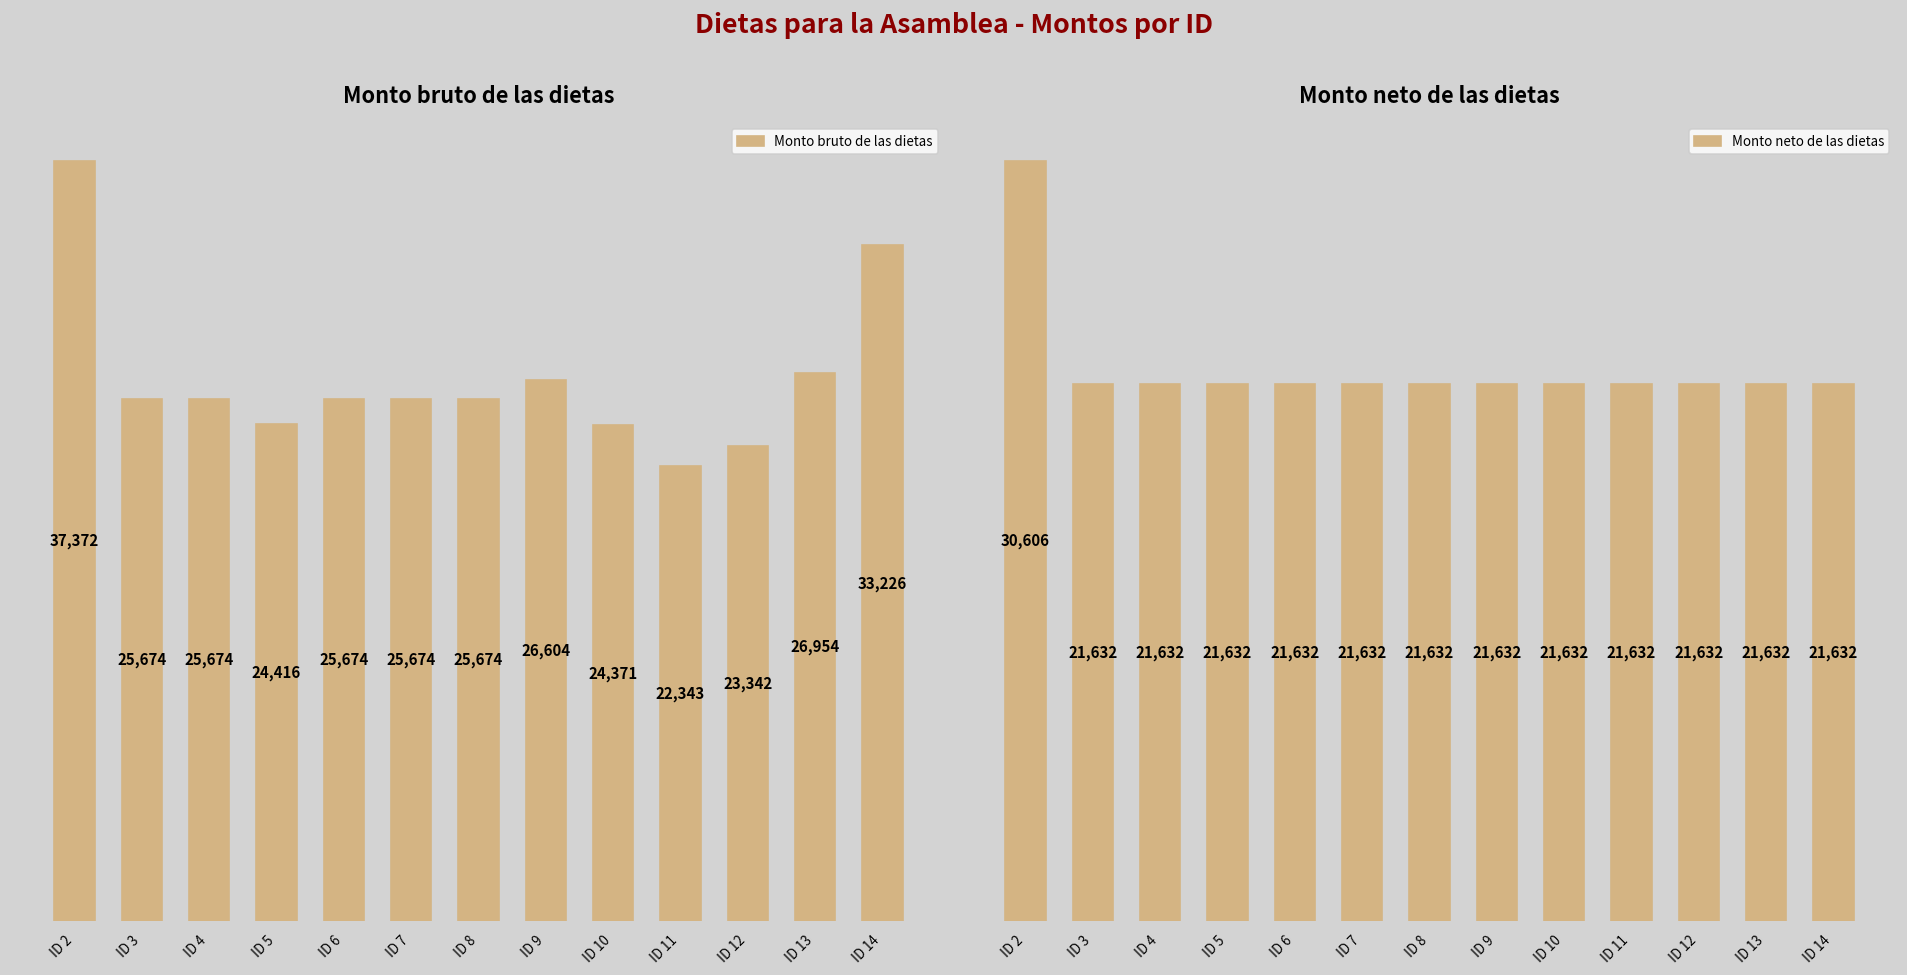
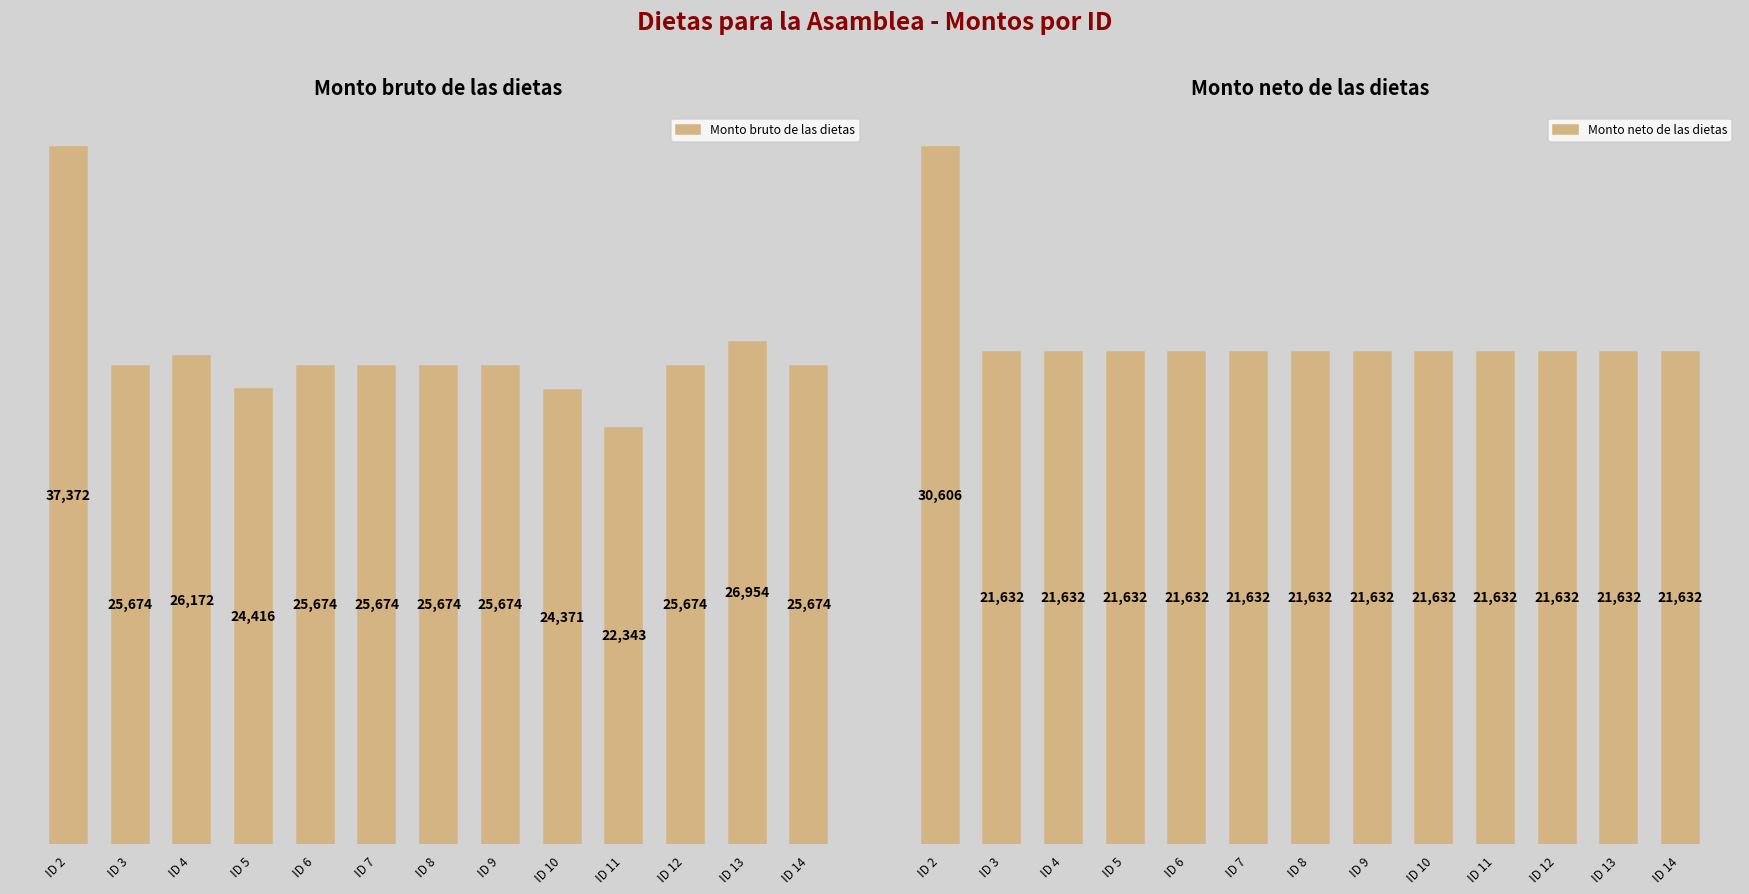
Monto bruto de las dietas, ID 4: 25,674 -> 26,172
Monto bruto de las dietas, ID 9: 26,604 -> 25,674
Monto bruto de las dietas, ID 12: 23,342 -> 25,674
Monto bruto de las dietas, ID 14: 33,226 -> 25,674
